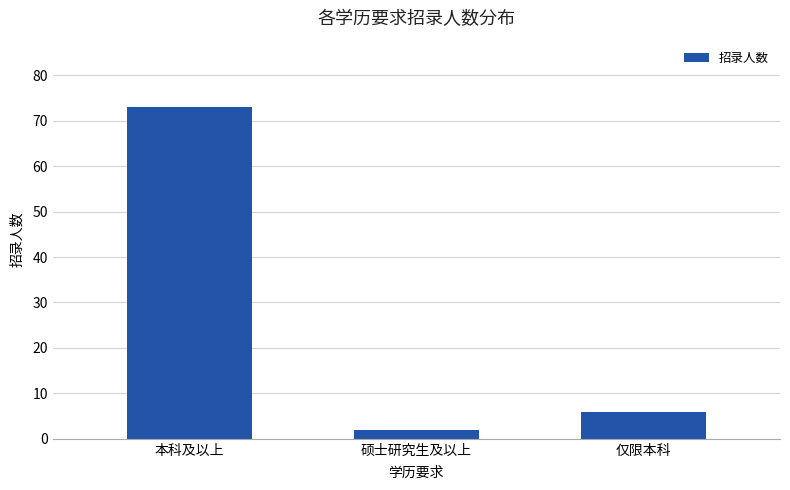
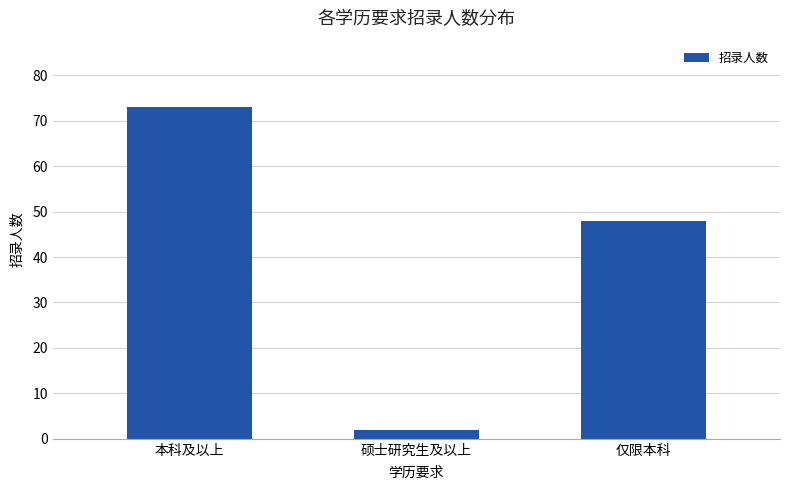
仅限本科: 6 -> 48
